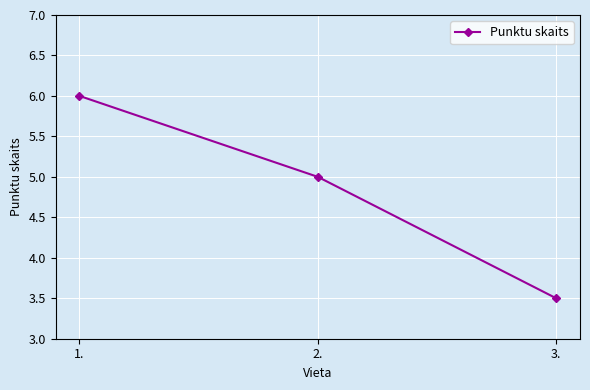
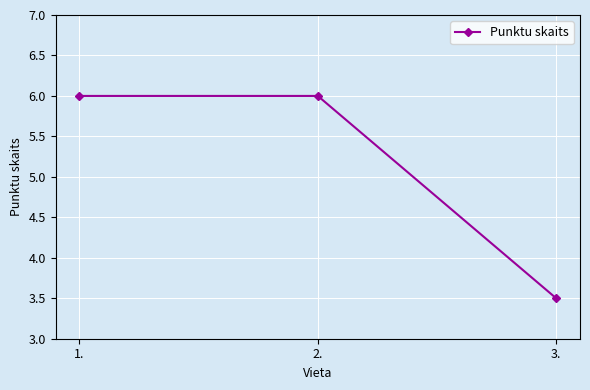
2.: 5 -> 6
